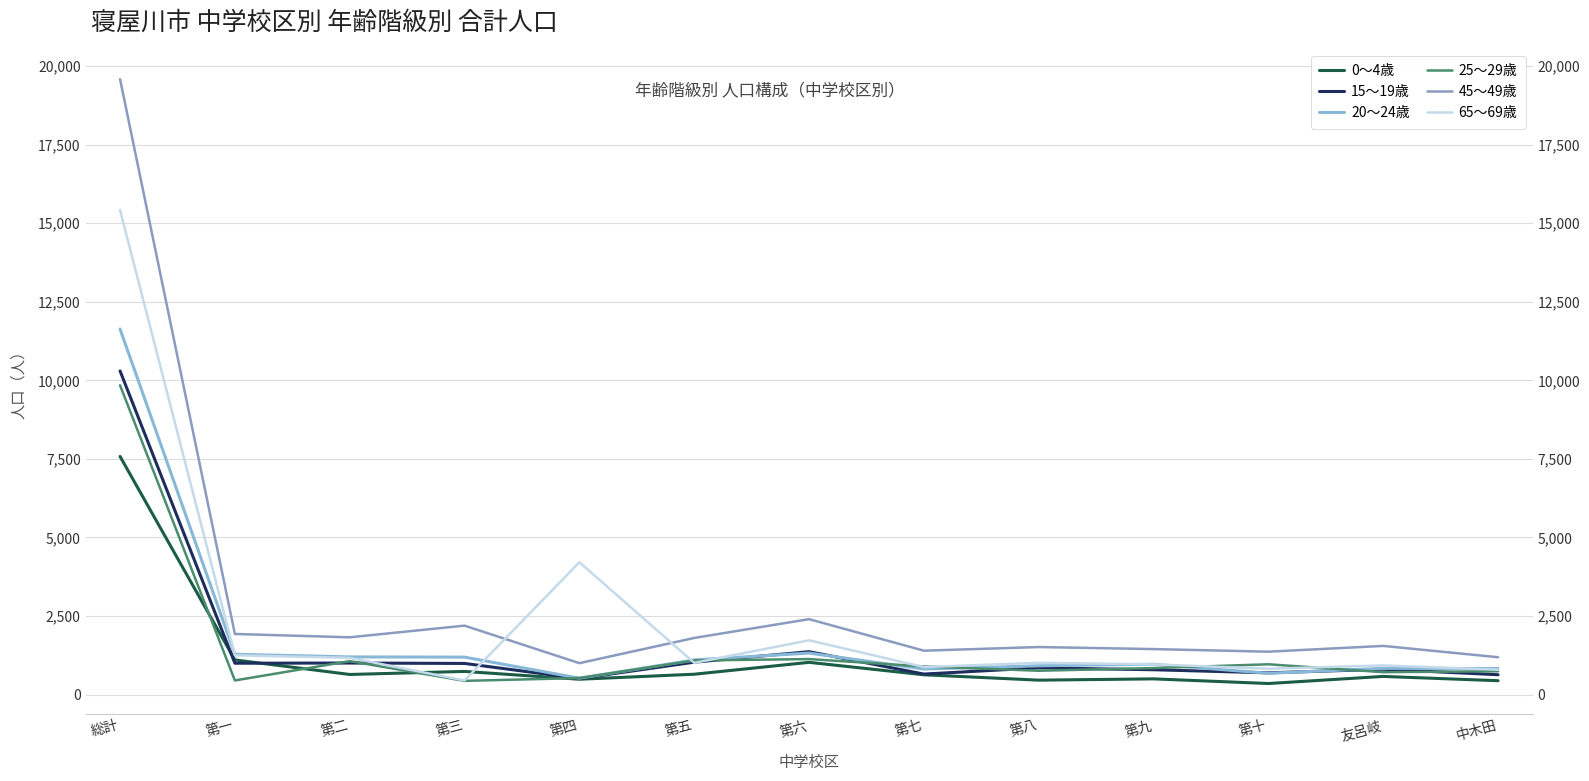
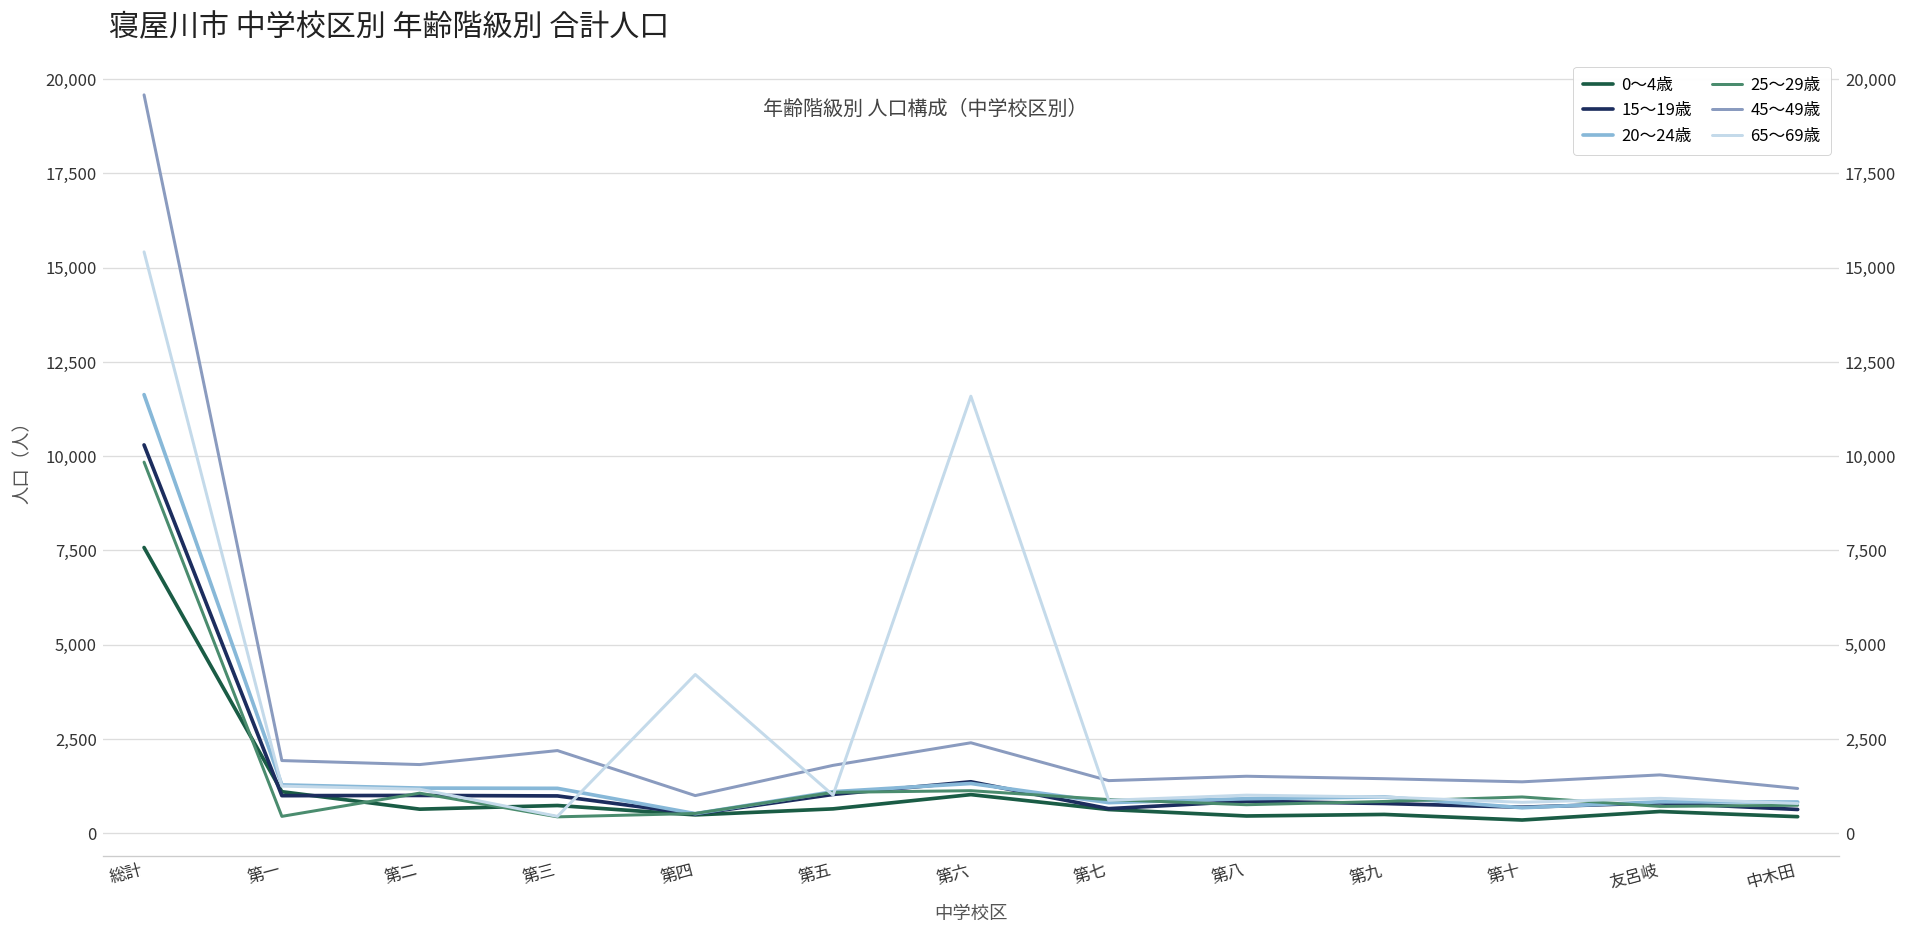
65～69歳, 第六: 1,700 -> 11,600
